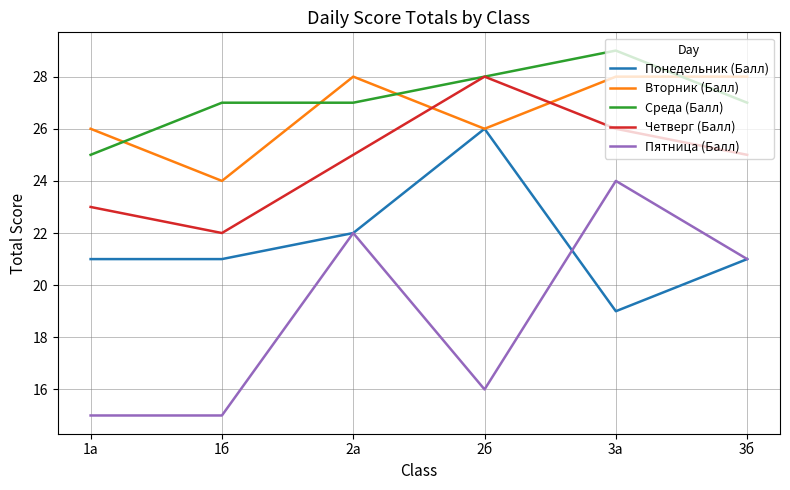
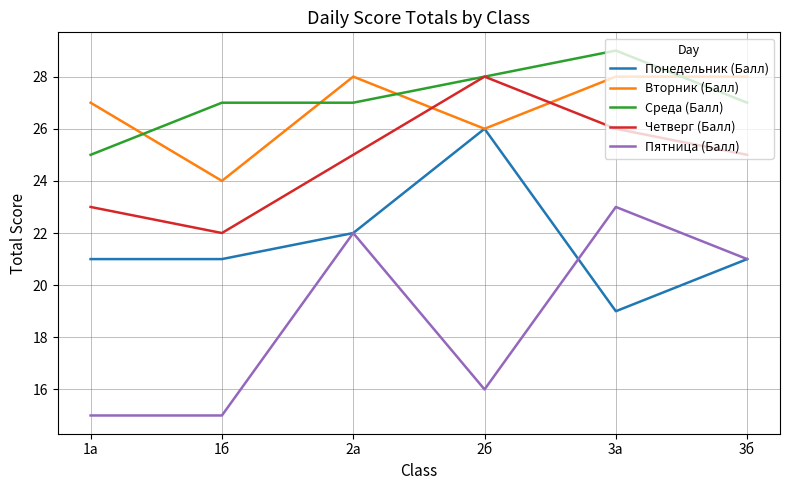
Вторник (Балл), 1а: 26 -> 27
Пятница (Балл), 3а: 24 -> 23
